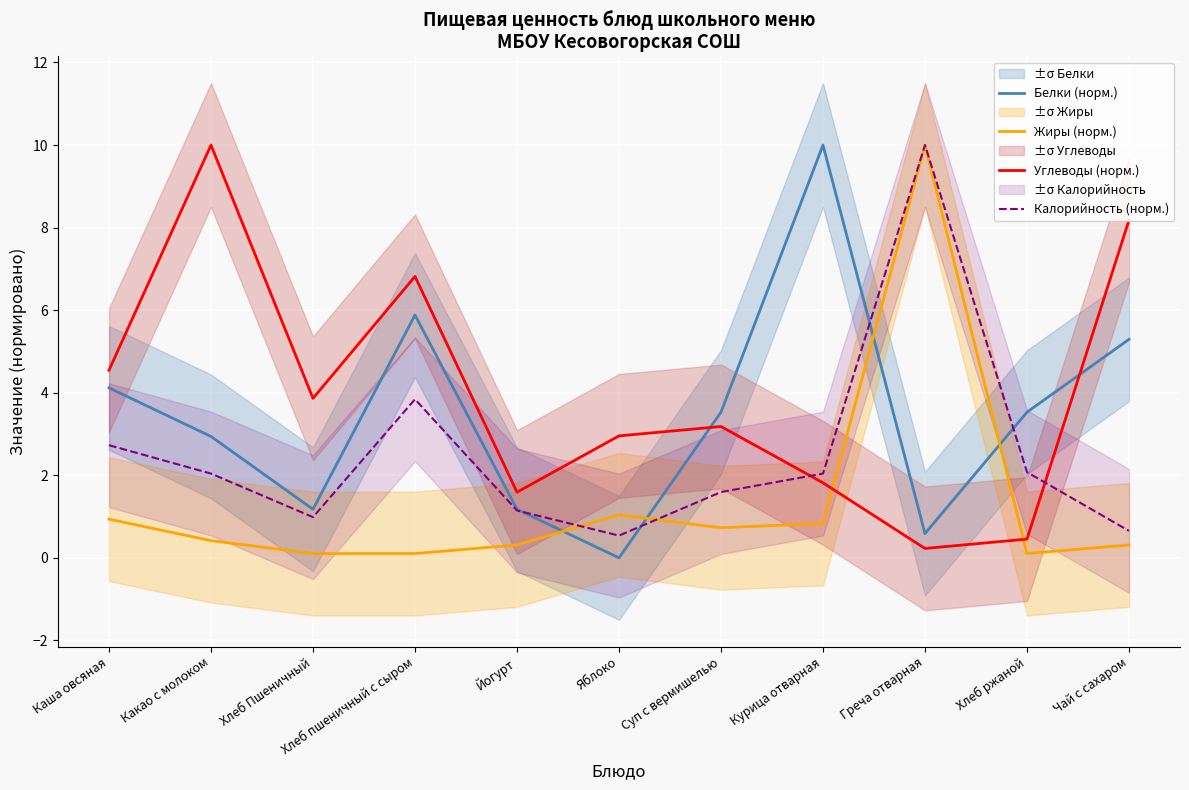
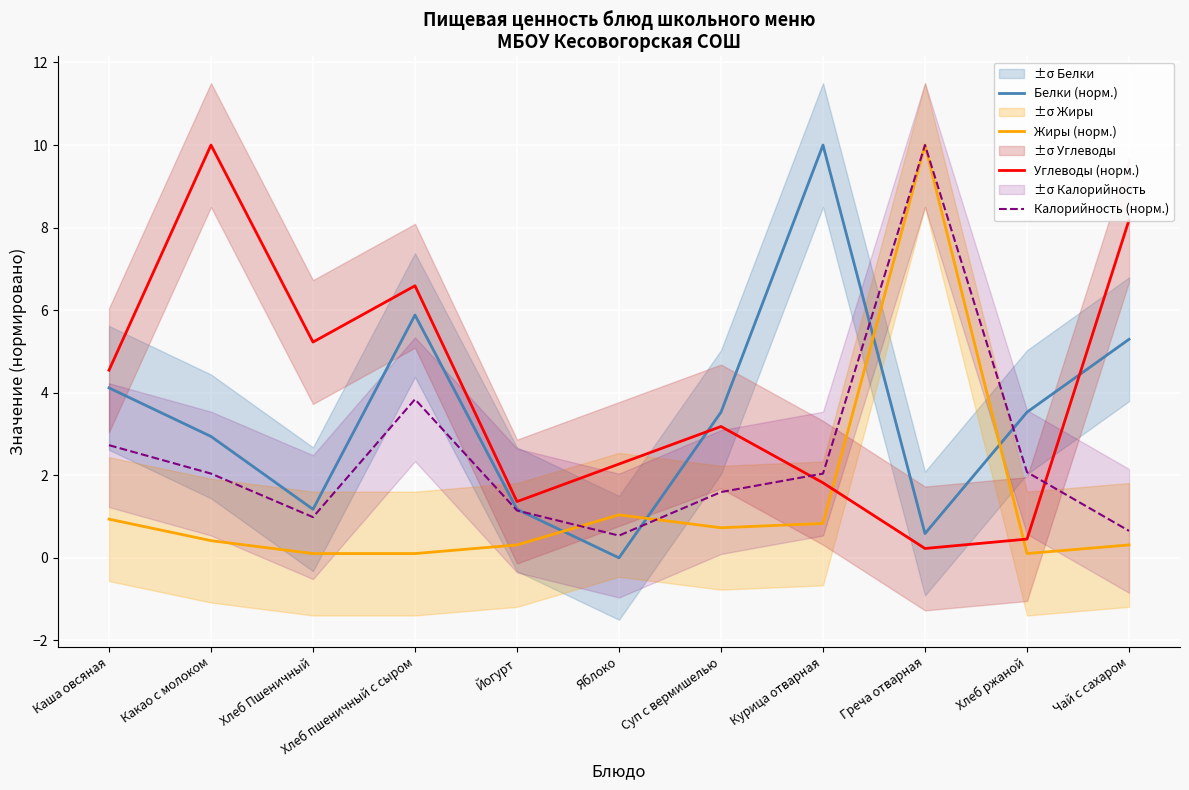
Углеводы (норм.), Хлеб Пшеничный: 3.9 -> 5.2
Углеводы (норм.), Хлеб пшеничный с сыром: 6.8 -> 6.6
Углеводы (норм.), Йогурт: 1.6 -> 1.4
Углеводы (норм.), Яблоко: 3.0 -> 2.3
